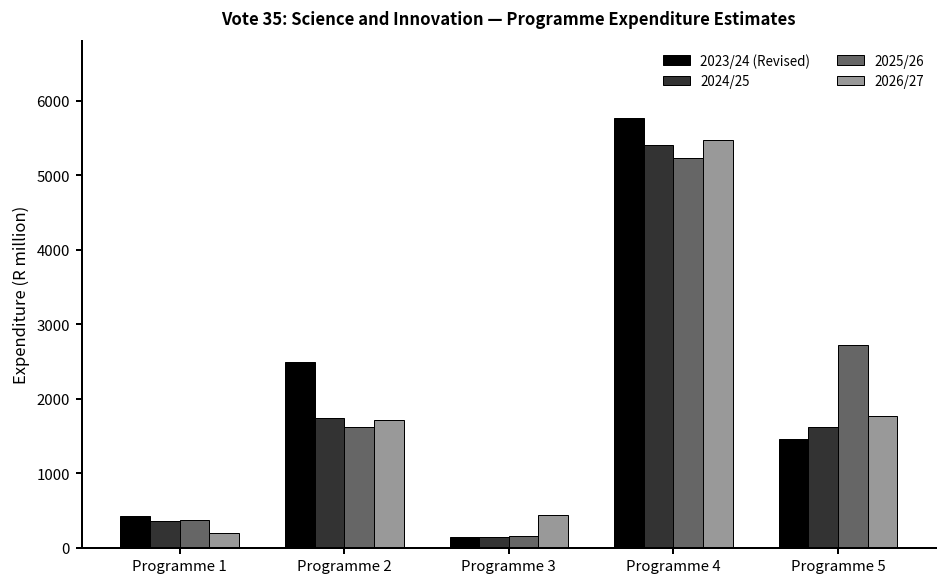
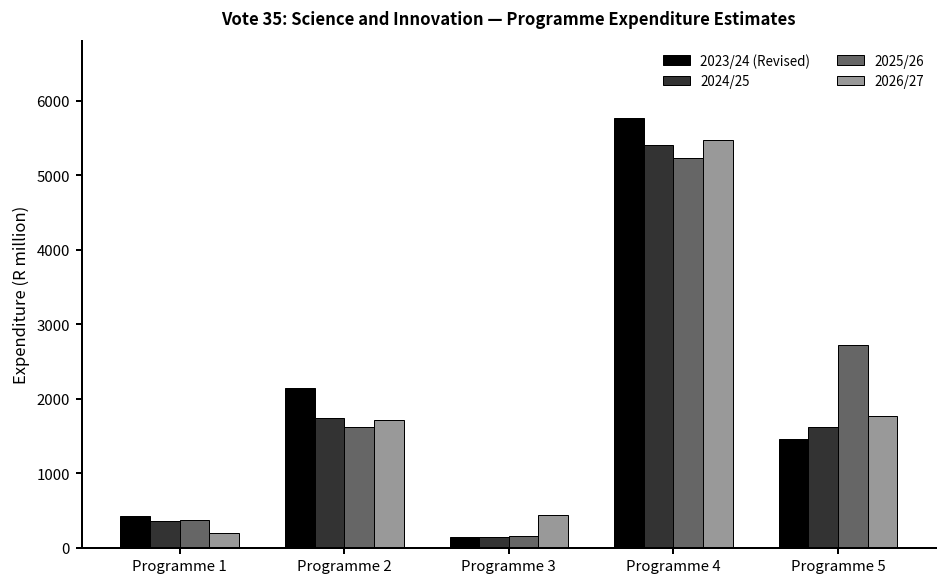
2023/24 (Revised), Programme 2: 2500 -> 2100
